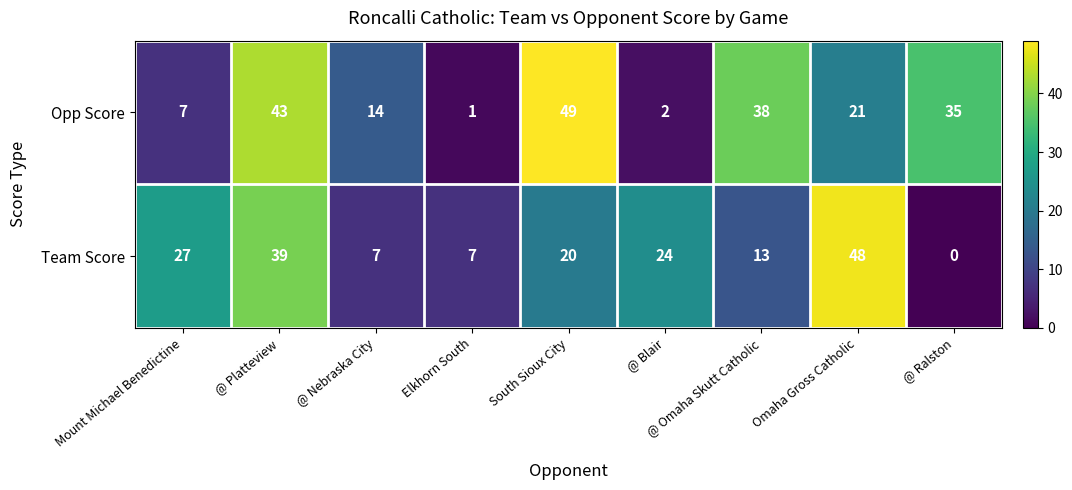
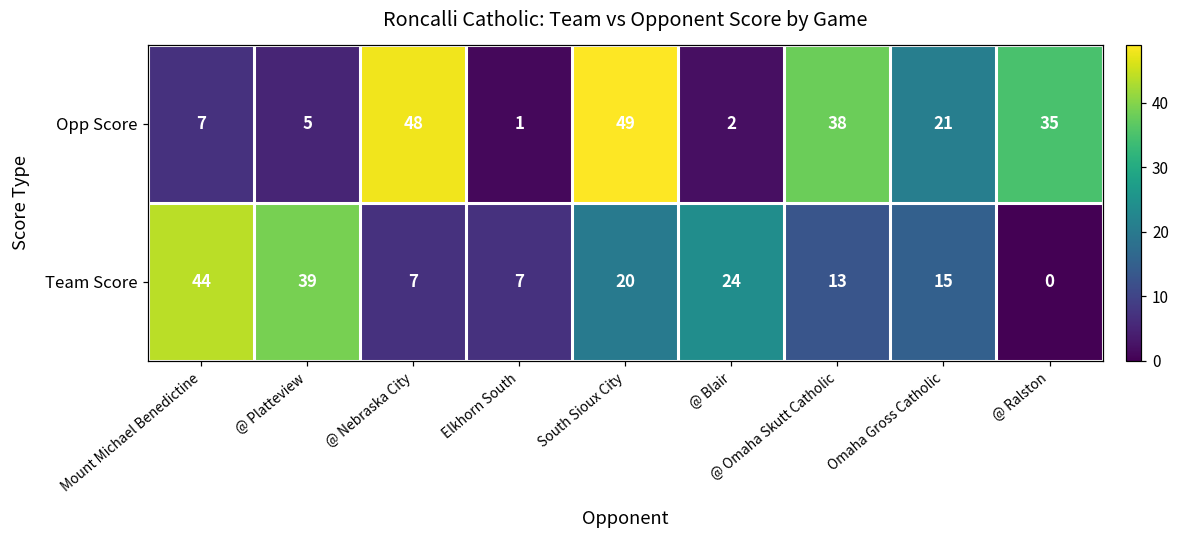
Opp Score, @ Platteview: 43 -> 5
Opp Score, @ Nebraska City: 14 -> 48
Team Score, Mount Michael Benedictine: 27 -> 44
Team Score, Omaha Gross Catholic: 48 -> 15
